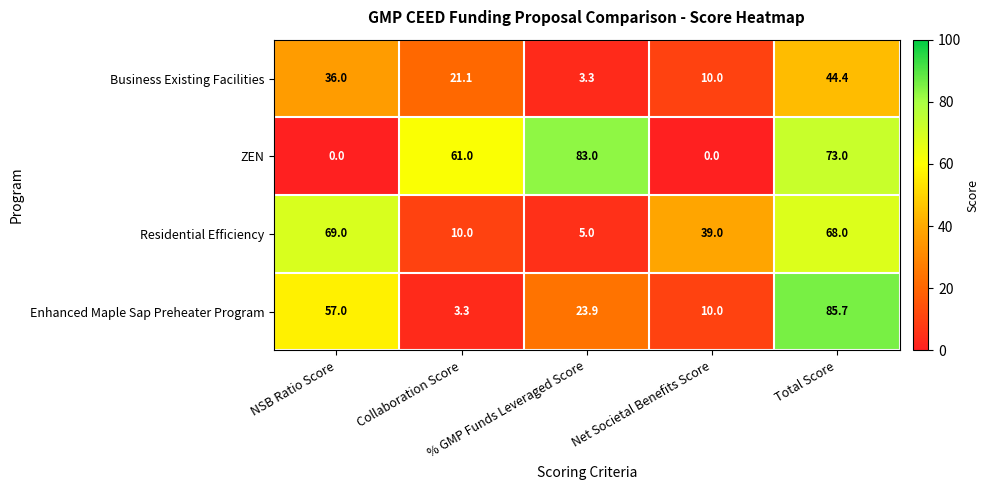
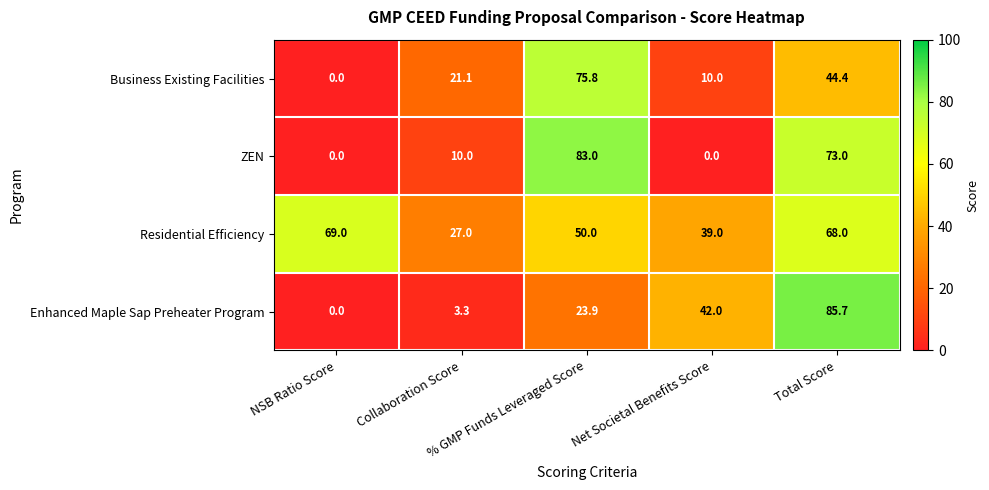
Business Existing Facilities, NSB Ratio Score: 36.0 -> 0.0
Business Existing Facilities, % GMP Funds Leveraged Score: 3.3 -> 75.8
ZEN, Collaboration Score: 61.0 -> 10.0
Residential Efficiency, Collaboration Score: 10.0 -> 27.0
Residential Efficiency, % GMP Funds Leveraged Score: 5.0 -> 50.0
Enhanced Maple Sap Preheater Program, NSB Ratio Score: 57.0 -> 0.0
Enhanced Maple Sap Preheater Program, Net Societal Benefits Score: 10.0 -> 42.0
